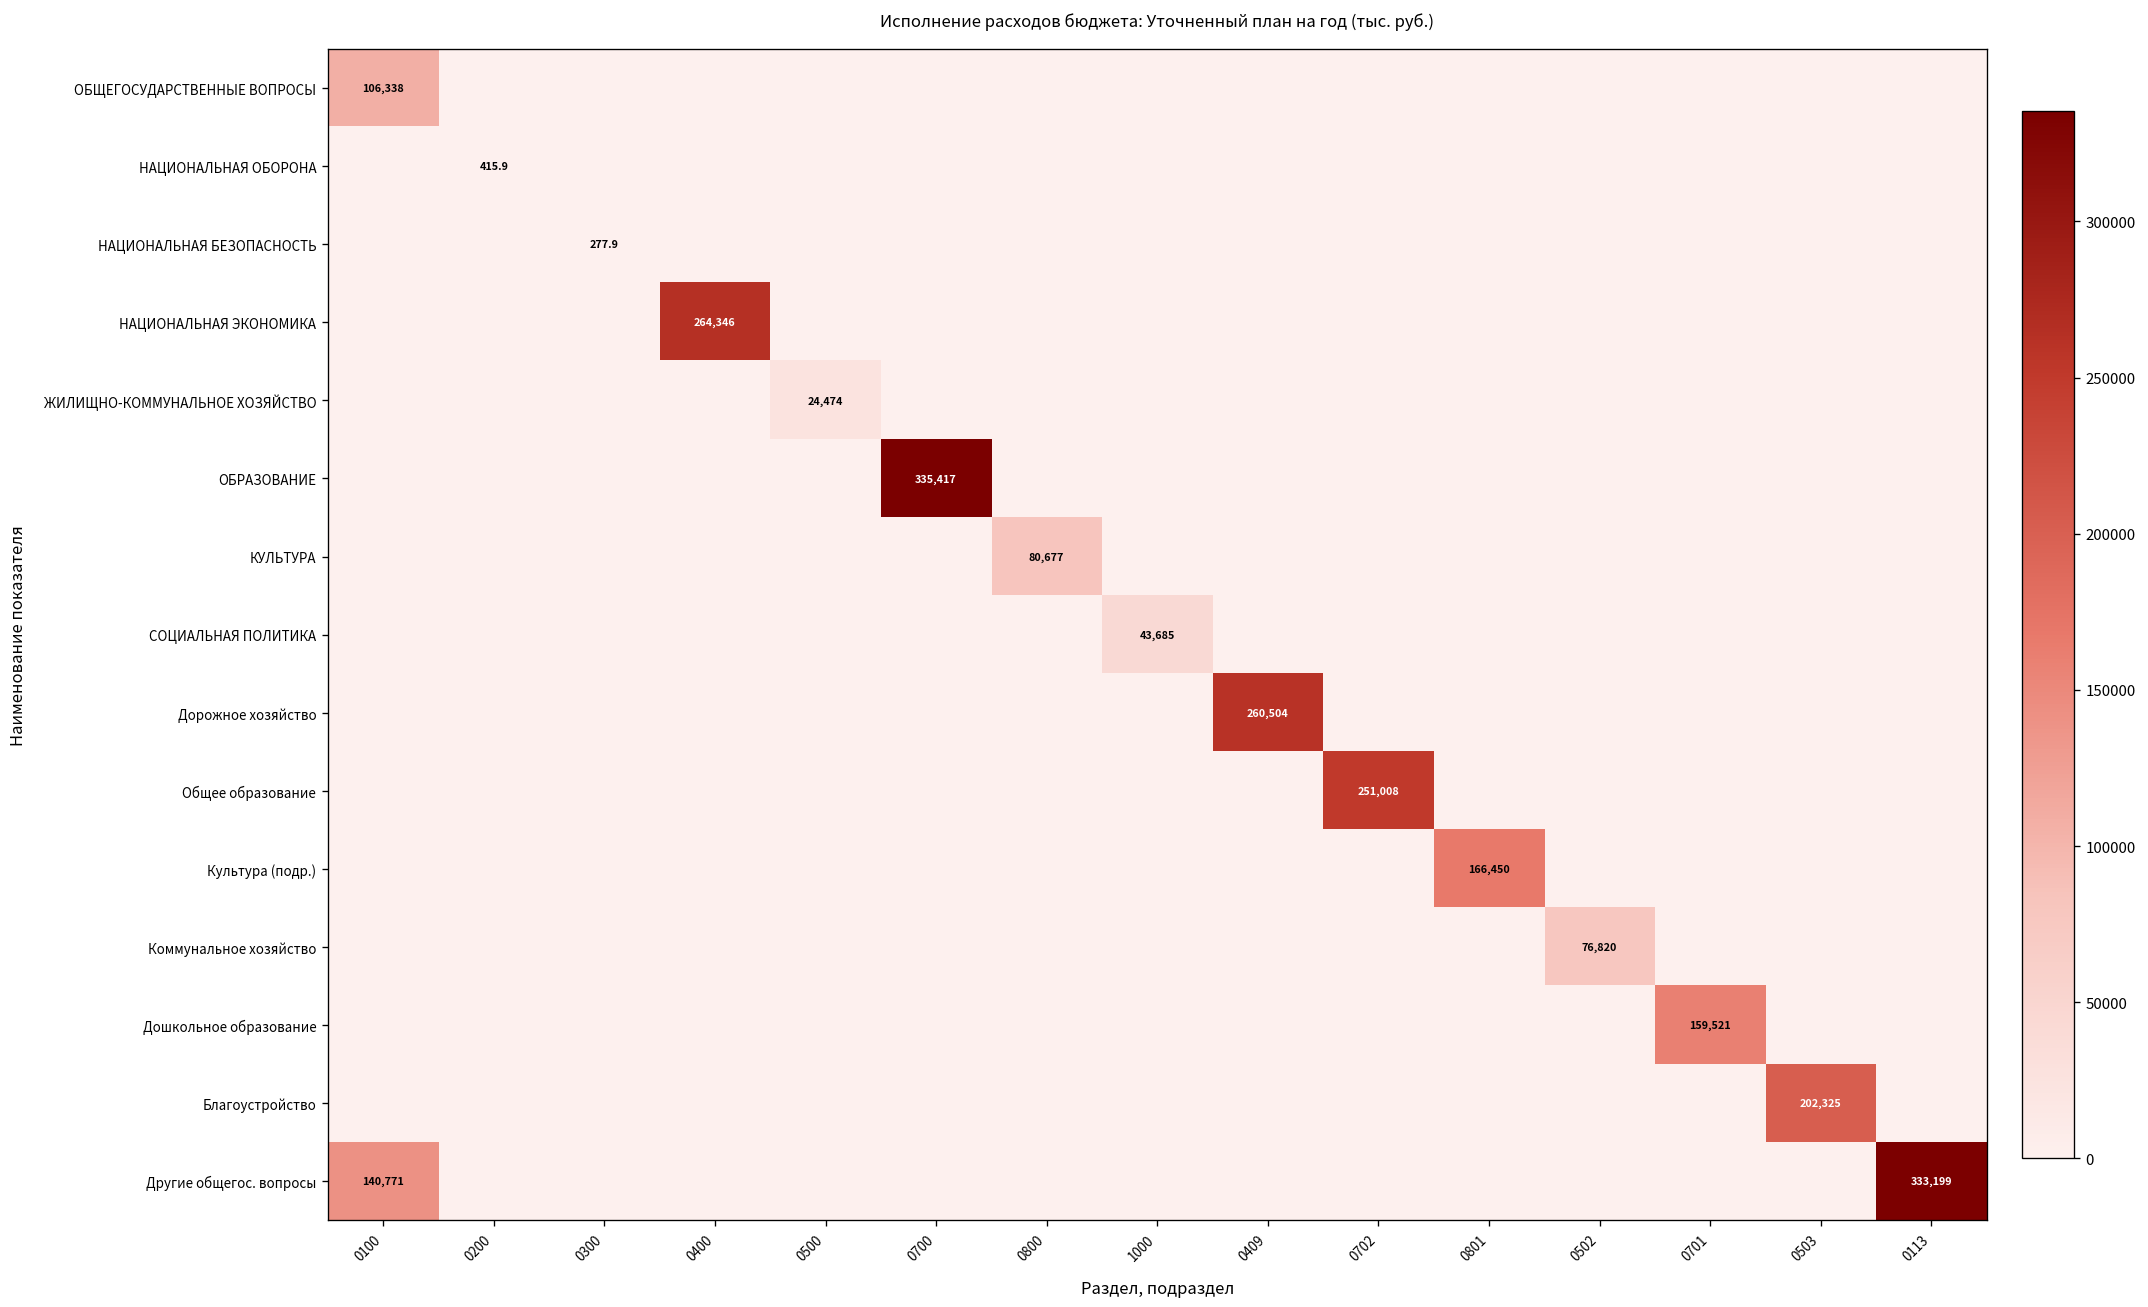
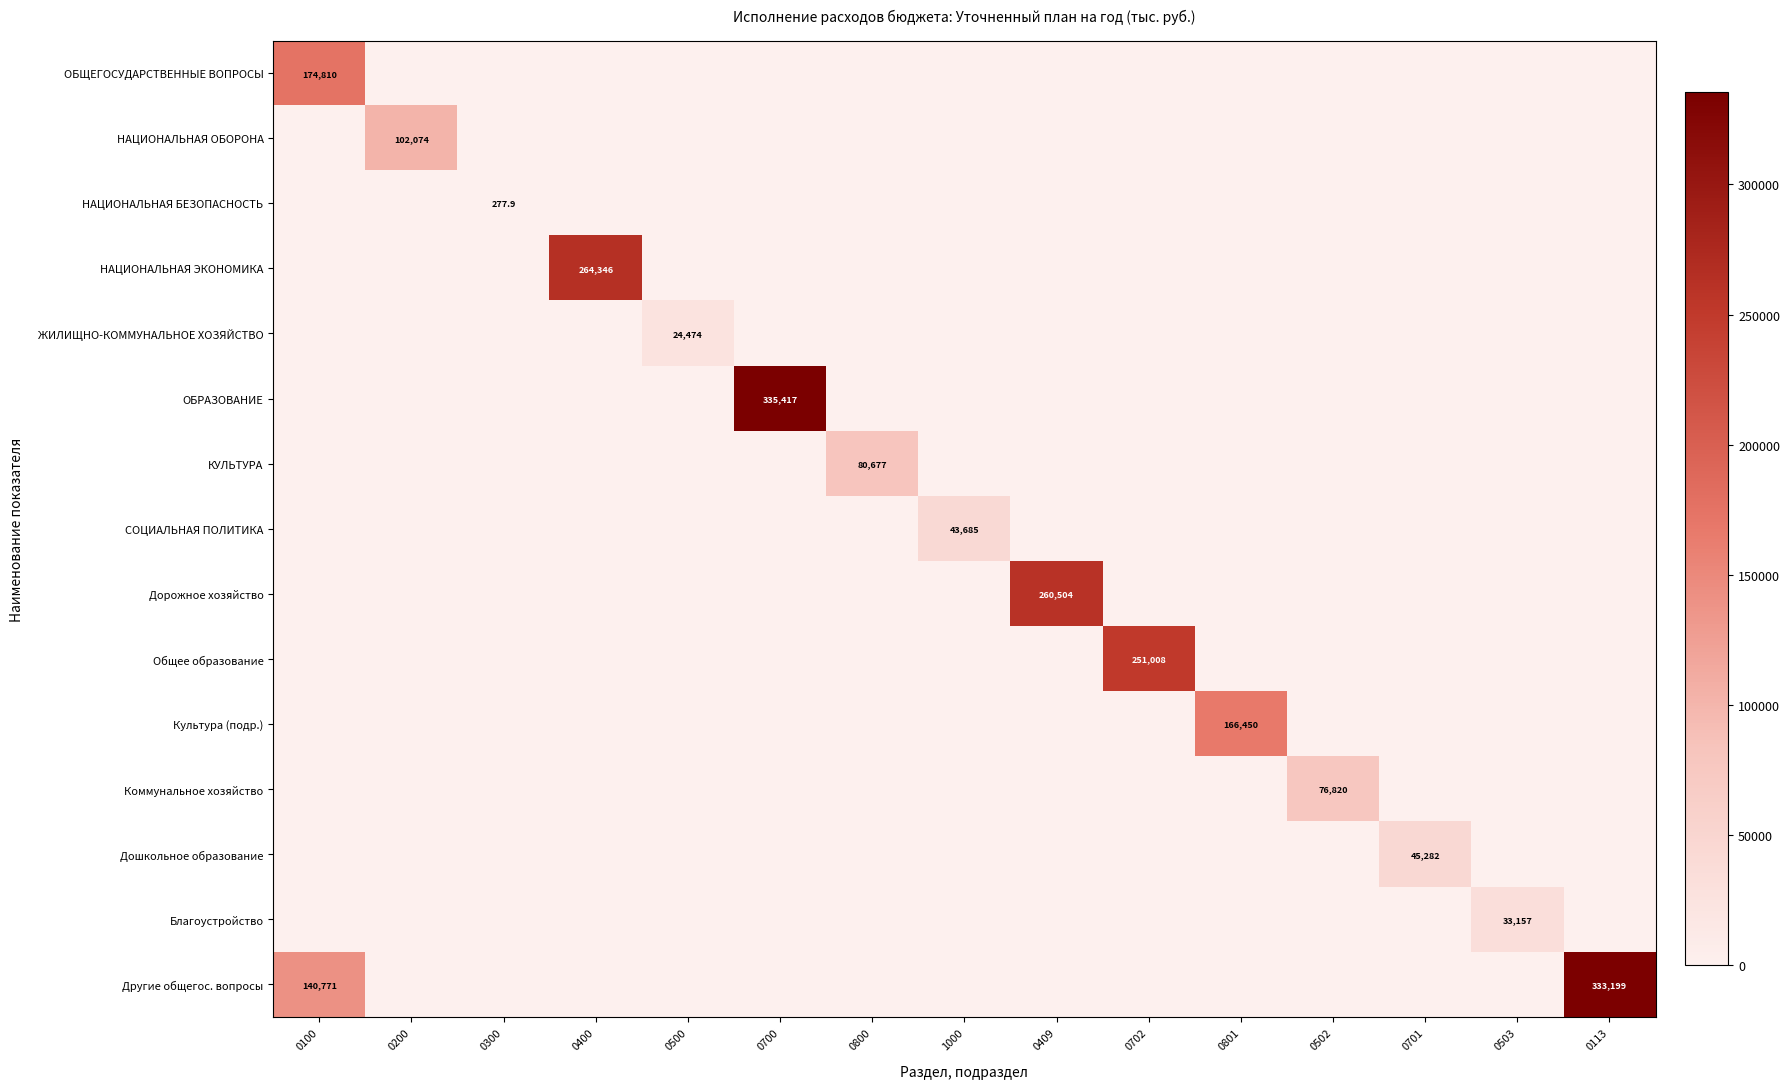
ОБЩЕГОСУДАРСТВЕННЫЕ ВОПРОСЫ, 0100: 106,338 -> 174,810
НАЦИОНАЛЬНАЯ ОБОРОНА, 0200: 415.9 -> 102,074
Дошкольное образование, 0701: 159,521 -> 45,282
Благоустройство, 0503: 202,325 -> 33,157
